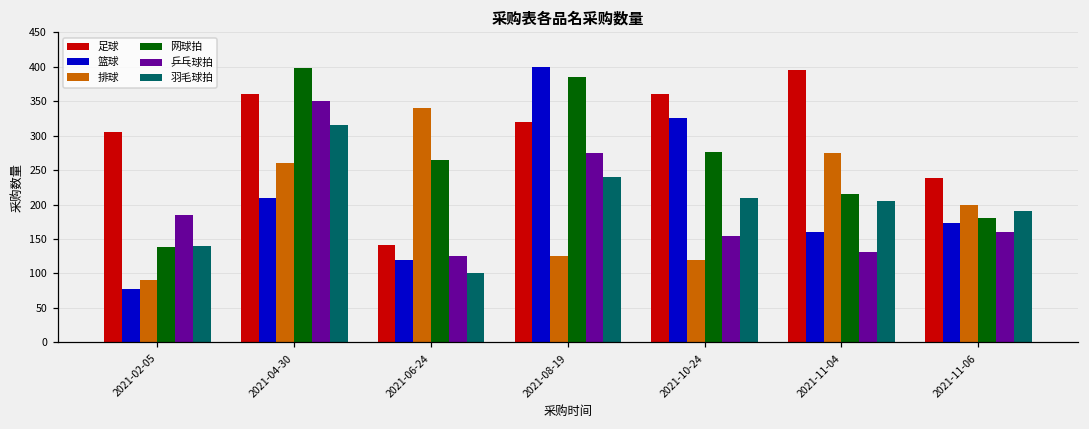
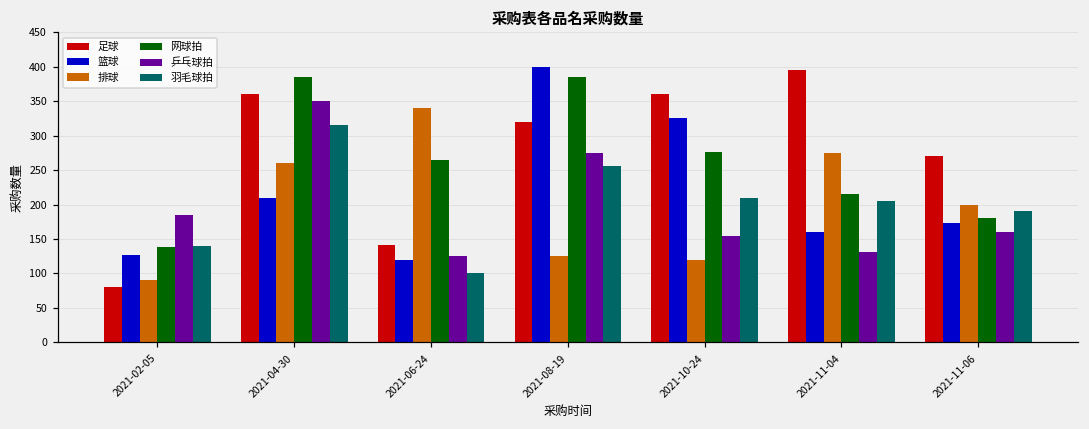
足球, 2021-02-05: 310 -> 80
篮球, 2021-02-05: 80 -> 130
网球拍, 2021-04-30: 400 -> 390
羽毛球拍, 2021-08-19: 240 -> 260
足球, 2021-11-06: 240 -> 270
